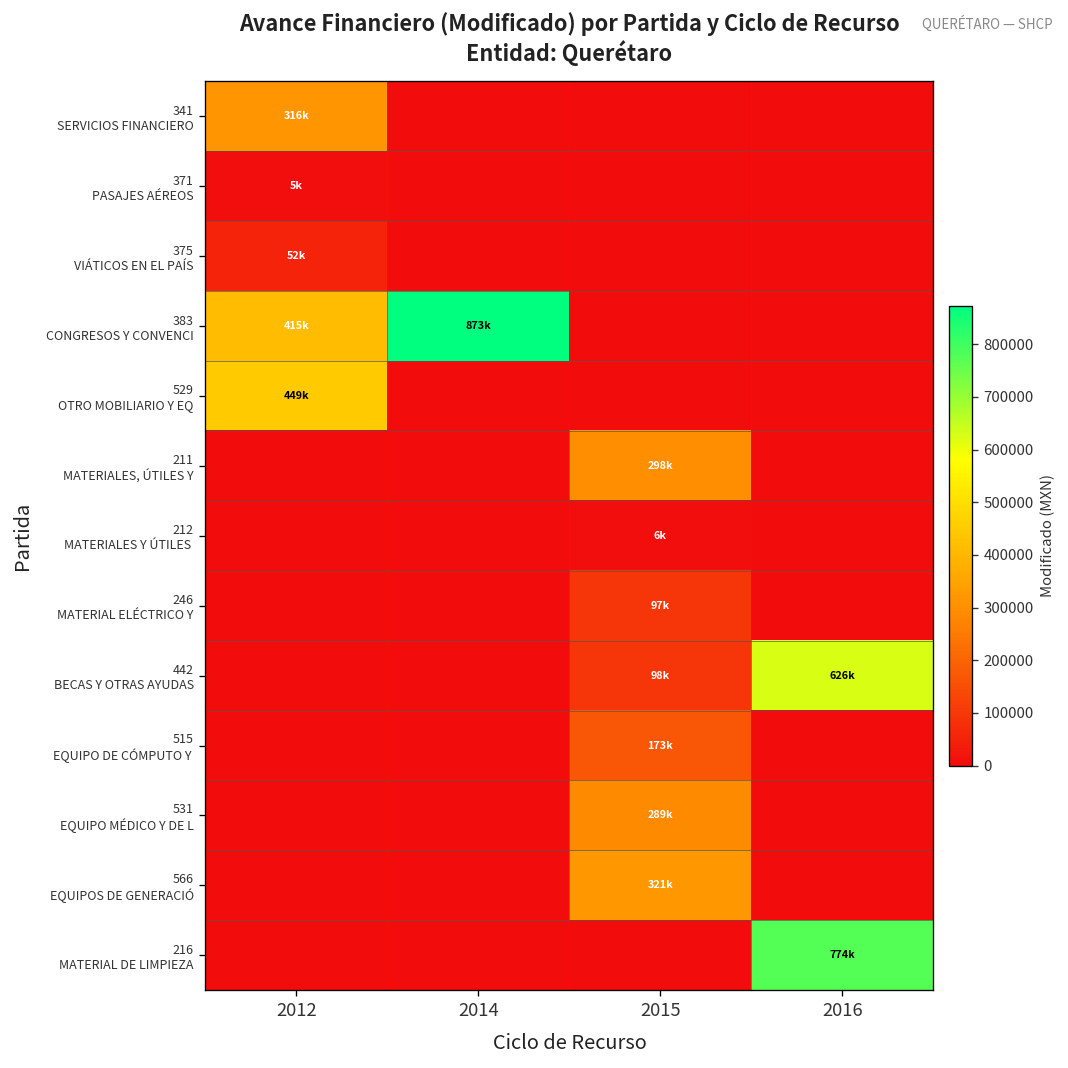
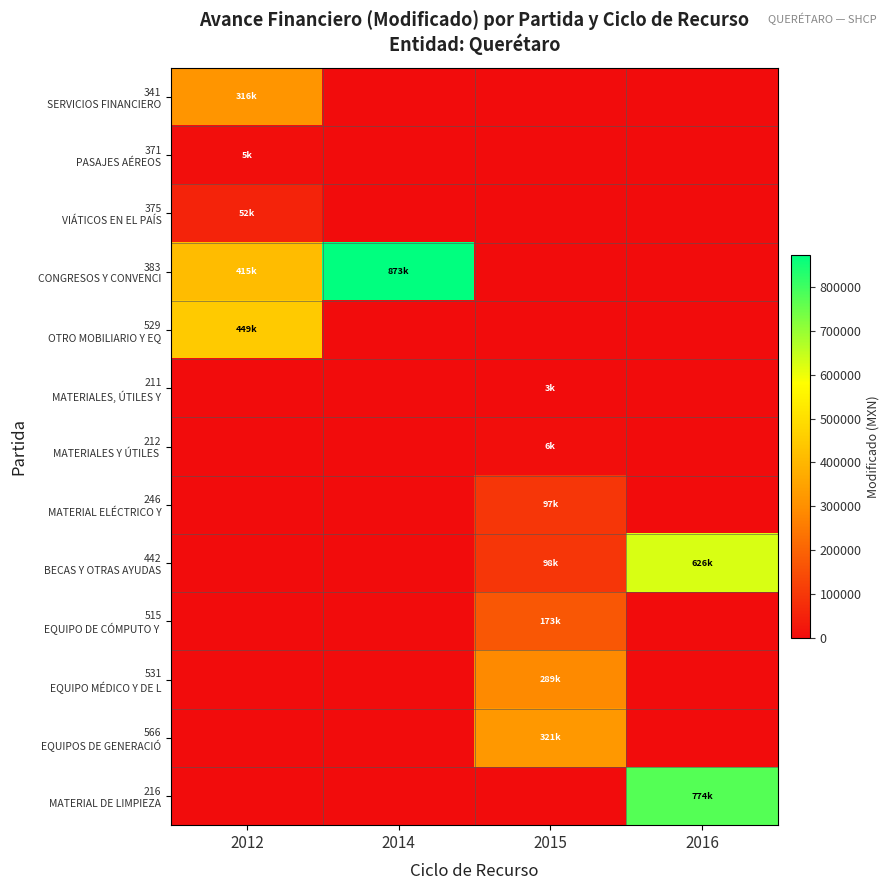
211 MATERIALES, ÚTILES Y, 2015: 298k -> 3k
